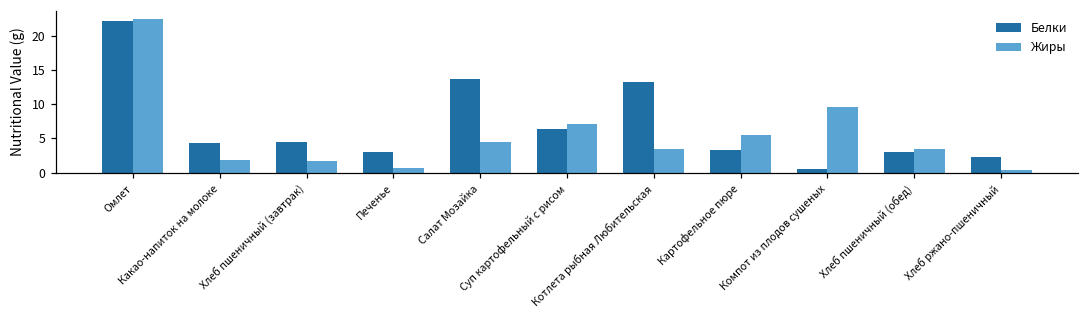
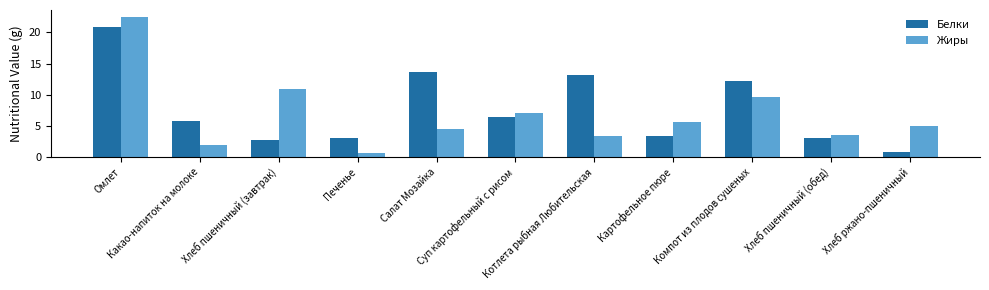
Белки, Омлет: 22 -> 21
Белки, Какао-напиток на молоке: 4 -> 6
Белки, Хлеб пшеничный (завтрак): 5 -> 3
Жиры, Хлеб пшеничный (завтрак): 2 -> 11
Белки, Компот из плодов сушеных: 0 -> 12
Белки, Хлеб ржано-пшеничный: 2 -> 1
Жиры, Хлеб ржано-пшеничный: 0 -> 5
